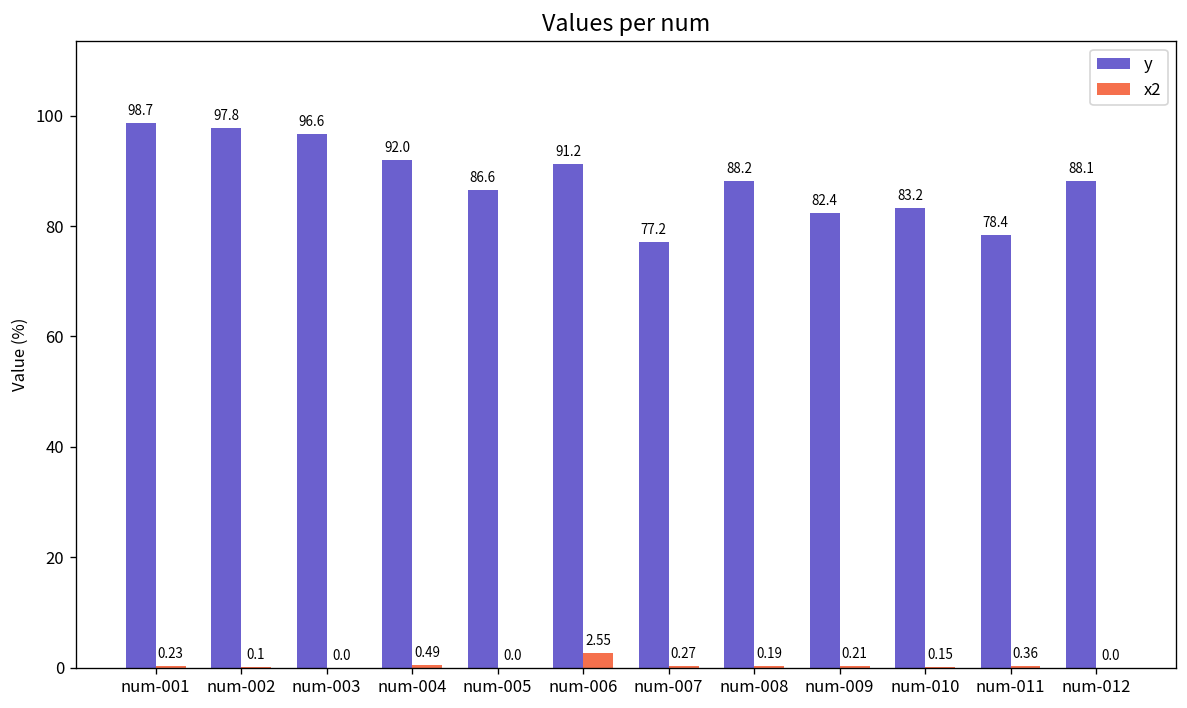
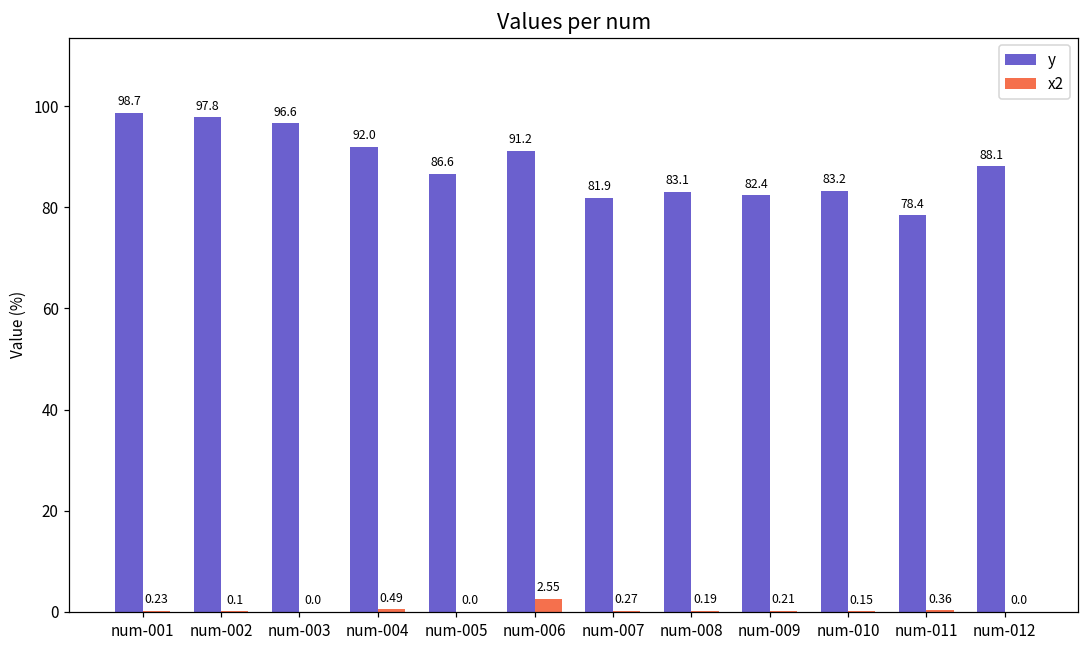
y, num-007: 77.2 -> 81.9
y, num-008: 88.2 -> 83.1
